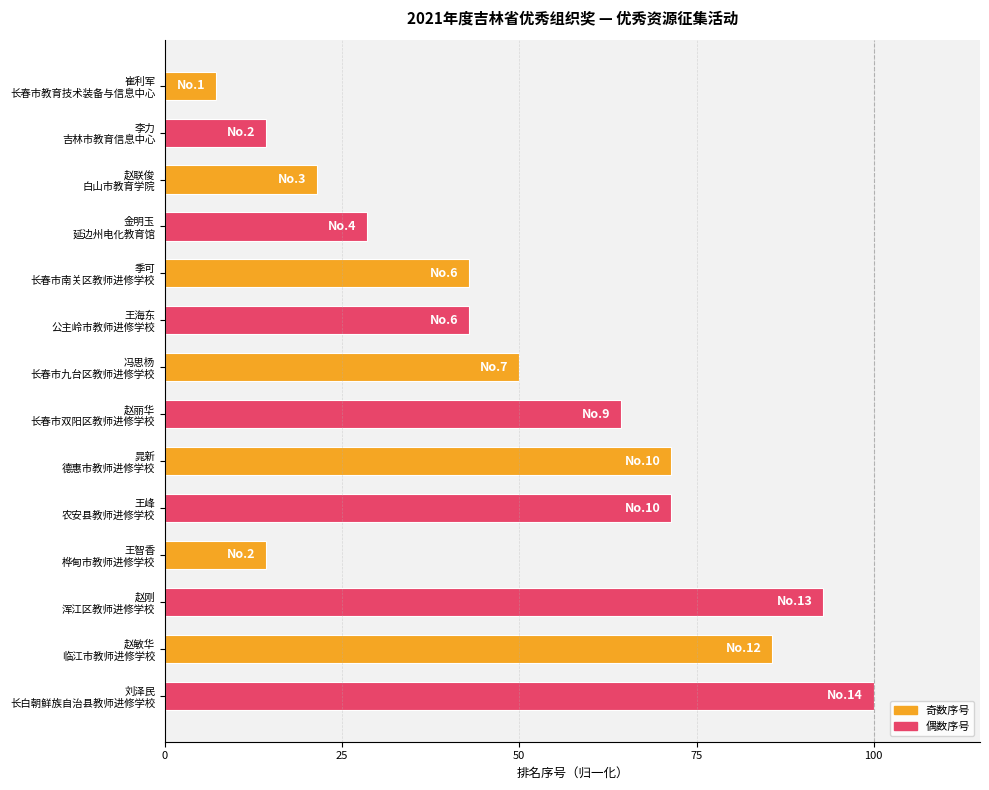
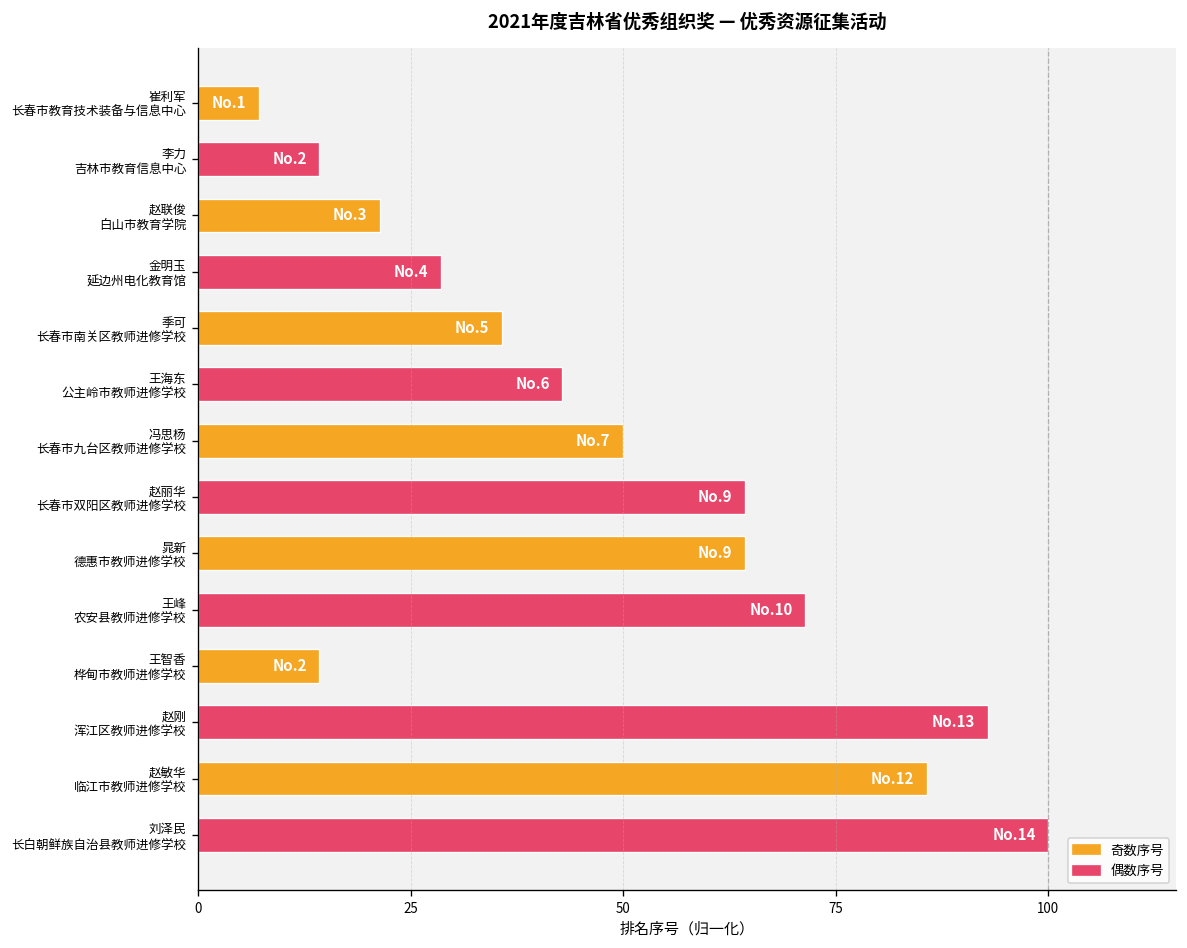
季可 长春市南关区教师进修学校: 6 -> 5
晁新 德惠市教师进修学校: 10 -> 9
